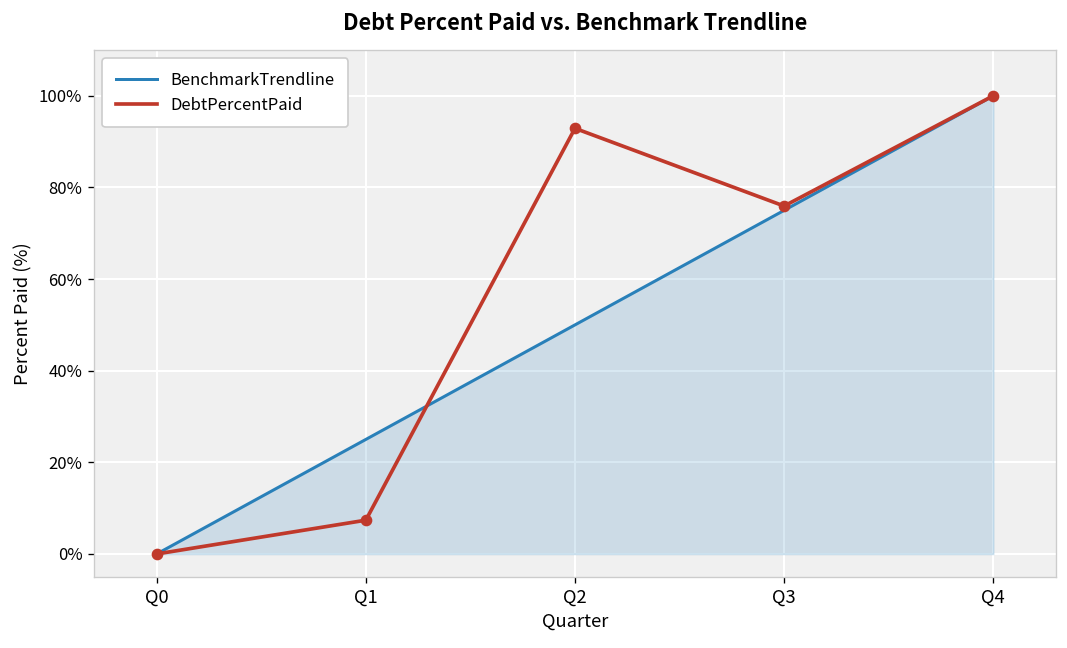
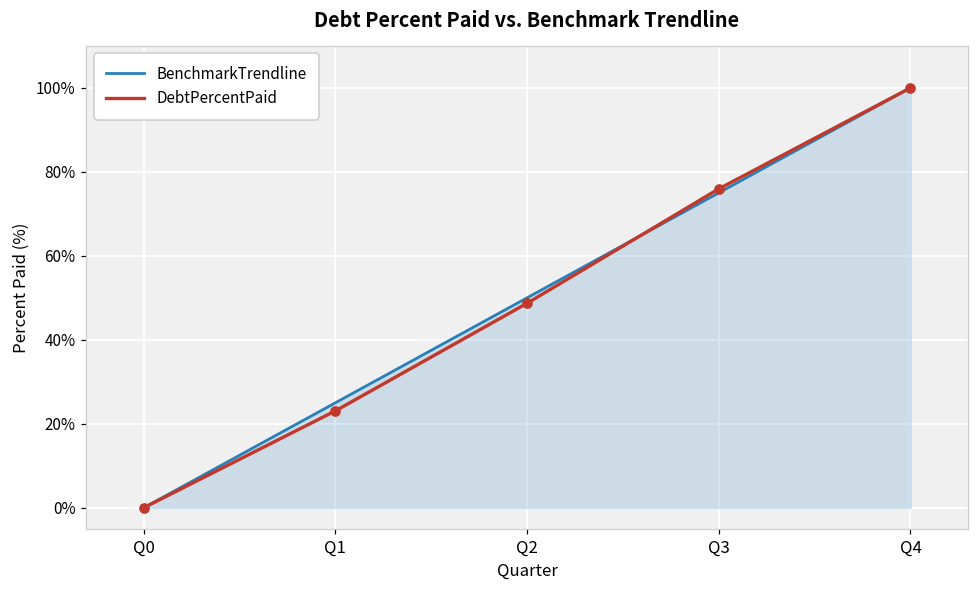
DebtPercentPaid, Q1: 7% -> 23%
DebtPercentPaid, Q2: 93% -> 49%
